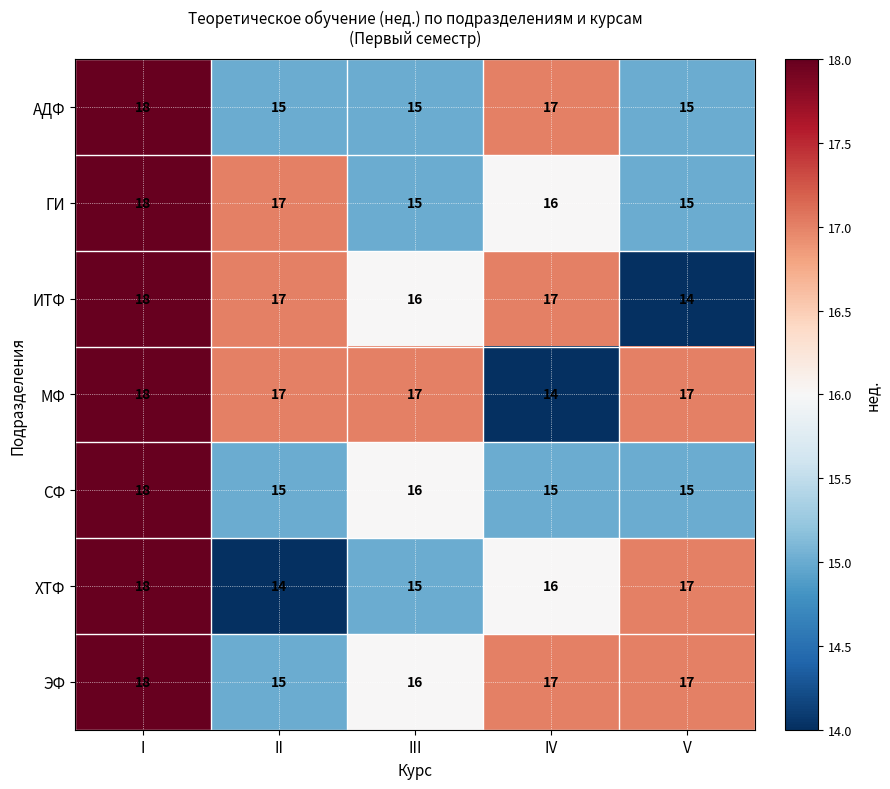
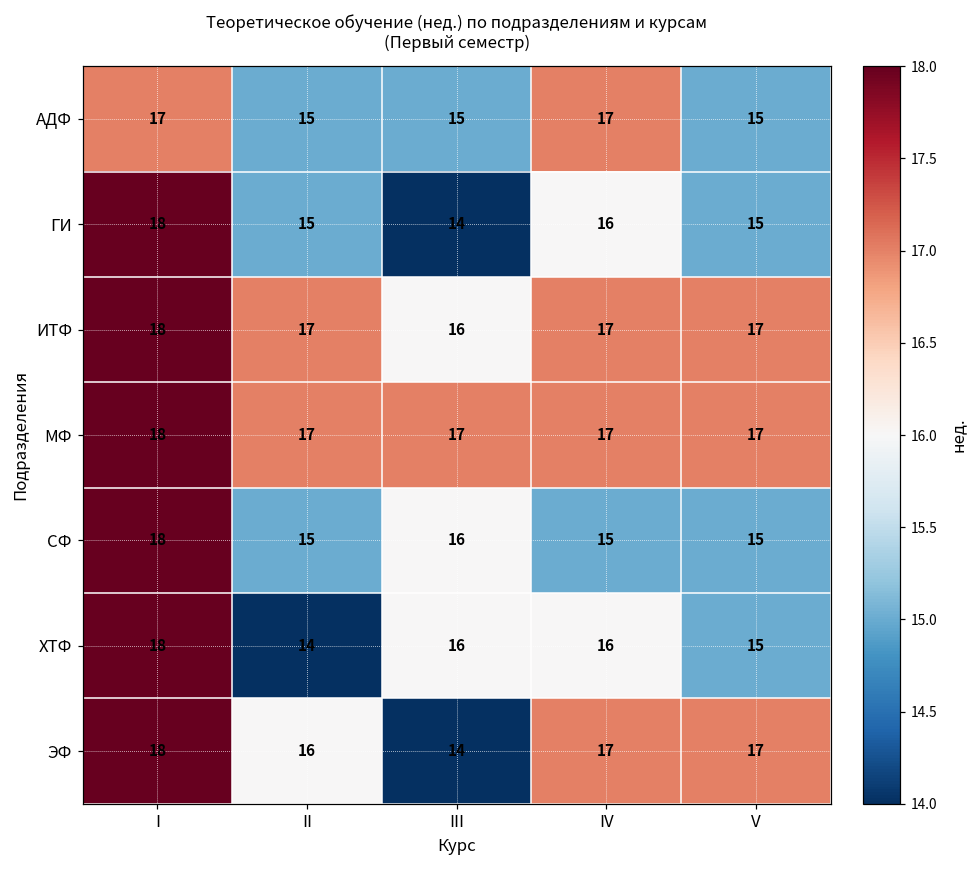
АДФ, I: 18 -> 17
ГИ, II: 17 -> 15
ГИ, III: 15 -> 14
ИТФ, V: 14 -> 17
МФ, IV: 14 -> 17
ХТФ, III: 15 -> 16
ХТФ, V: 17 -> 15
ЭФ, II: 15 -> 16
ЭФ, III: 16 -> 14
